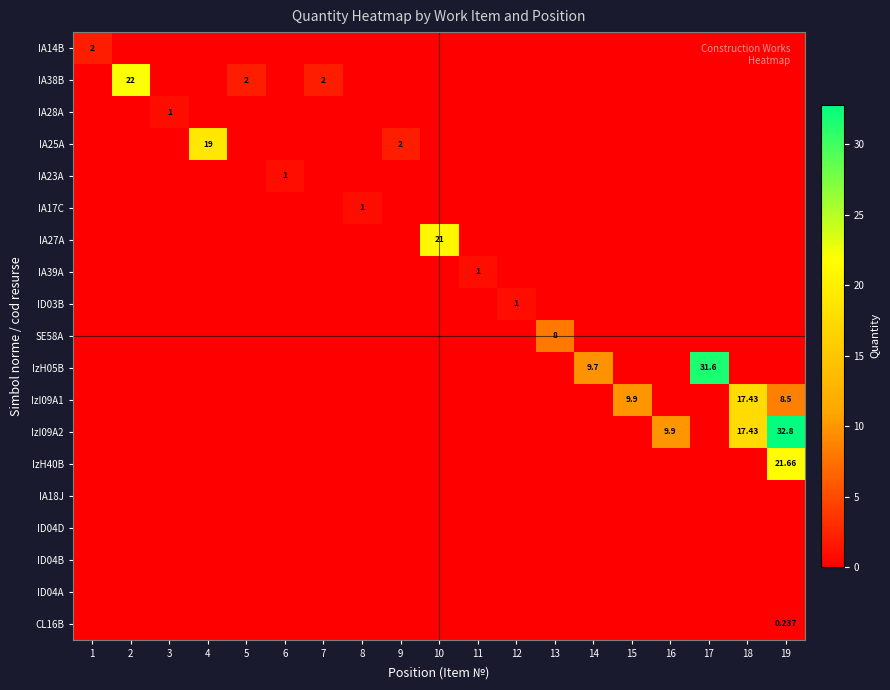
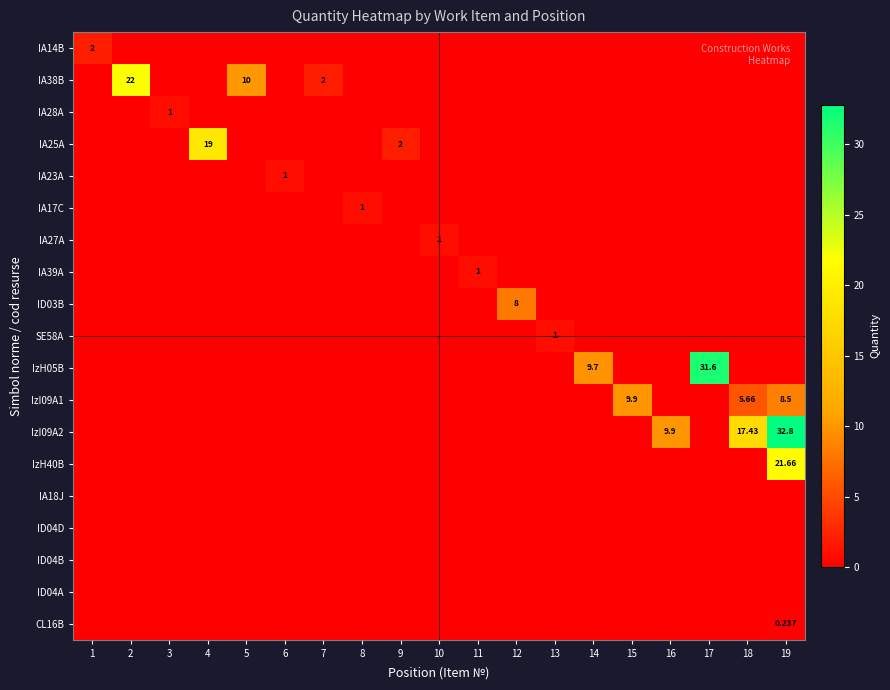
IA38B, 5: 2 -> 10
IA27A, 10: 21 -> 1
ID03B, 12: 1 -> 8
SE58A, 13: 8 -> 1
IzI09A1, 18: 17.43 -> 5.66
